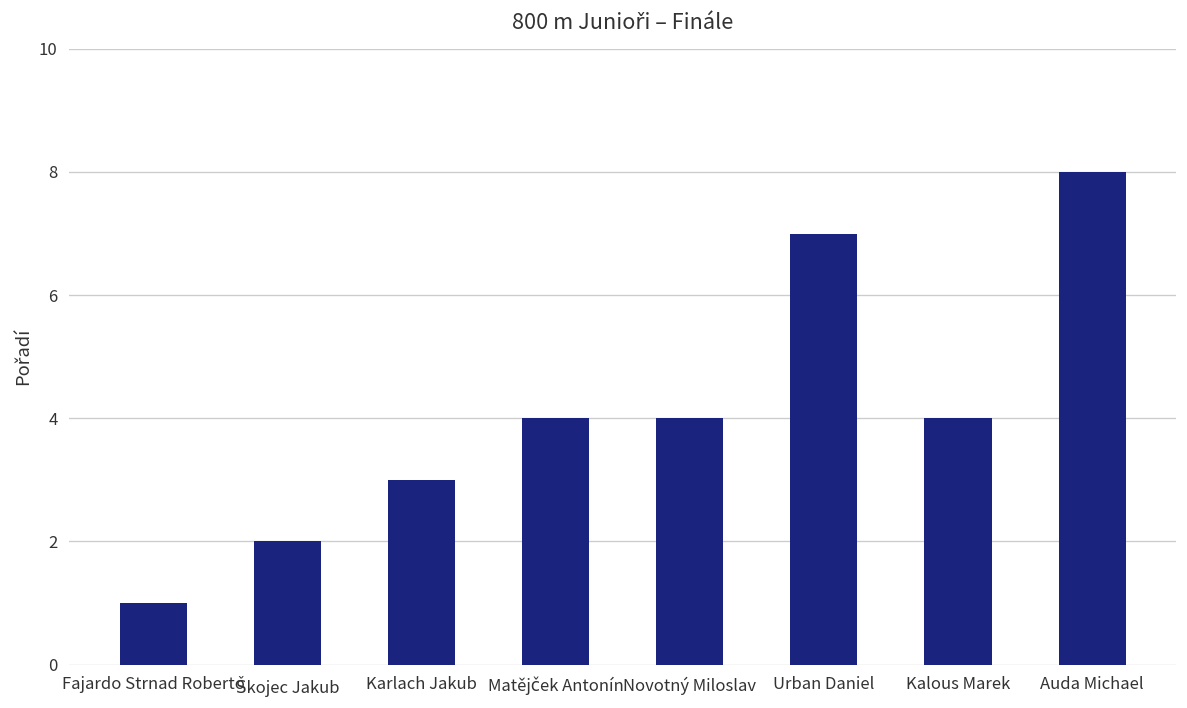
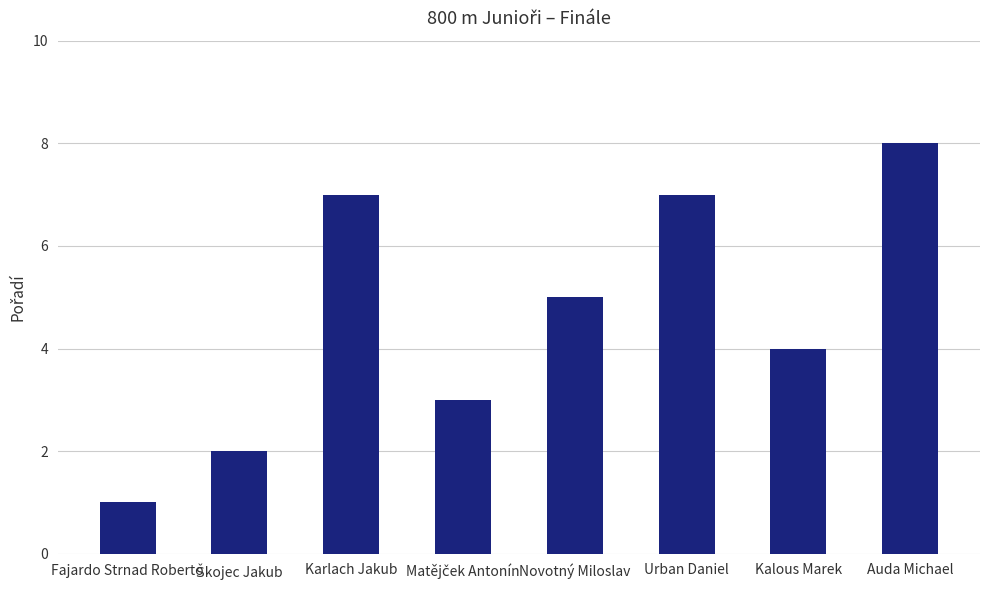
Karlach Jakub: 3 -> 7
Matějček Antonín: 4 -> 3
Novotný Miloslav: 4 -> 5
